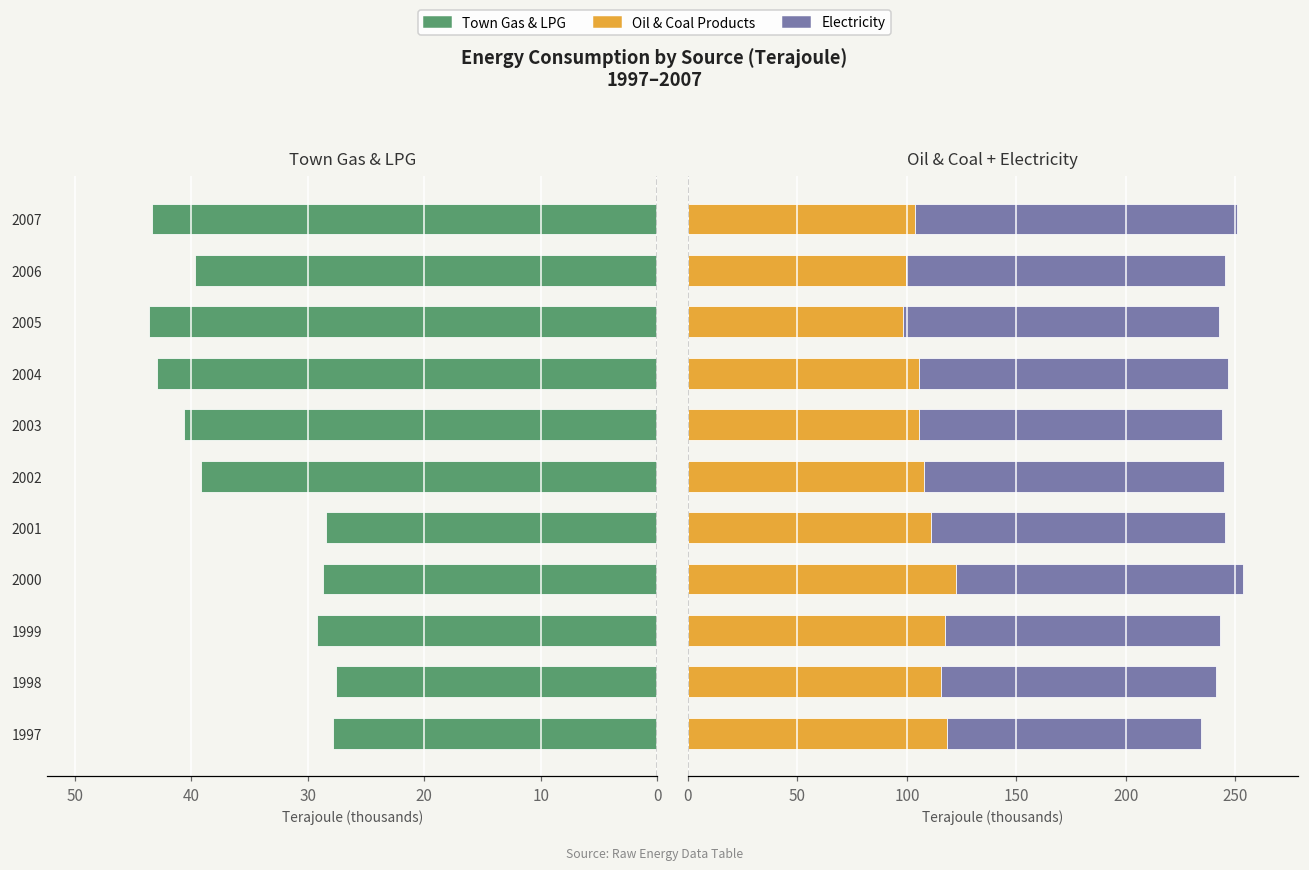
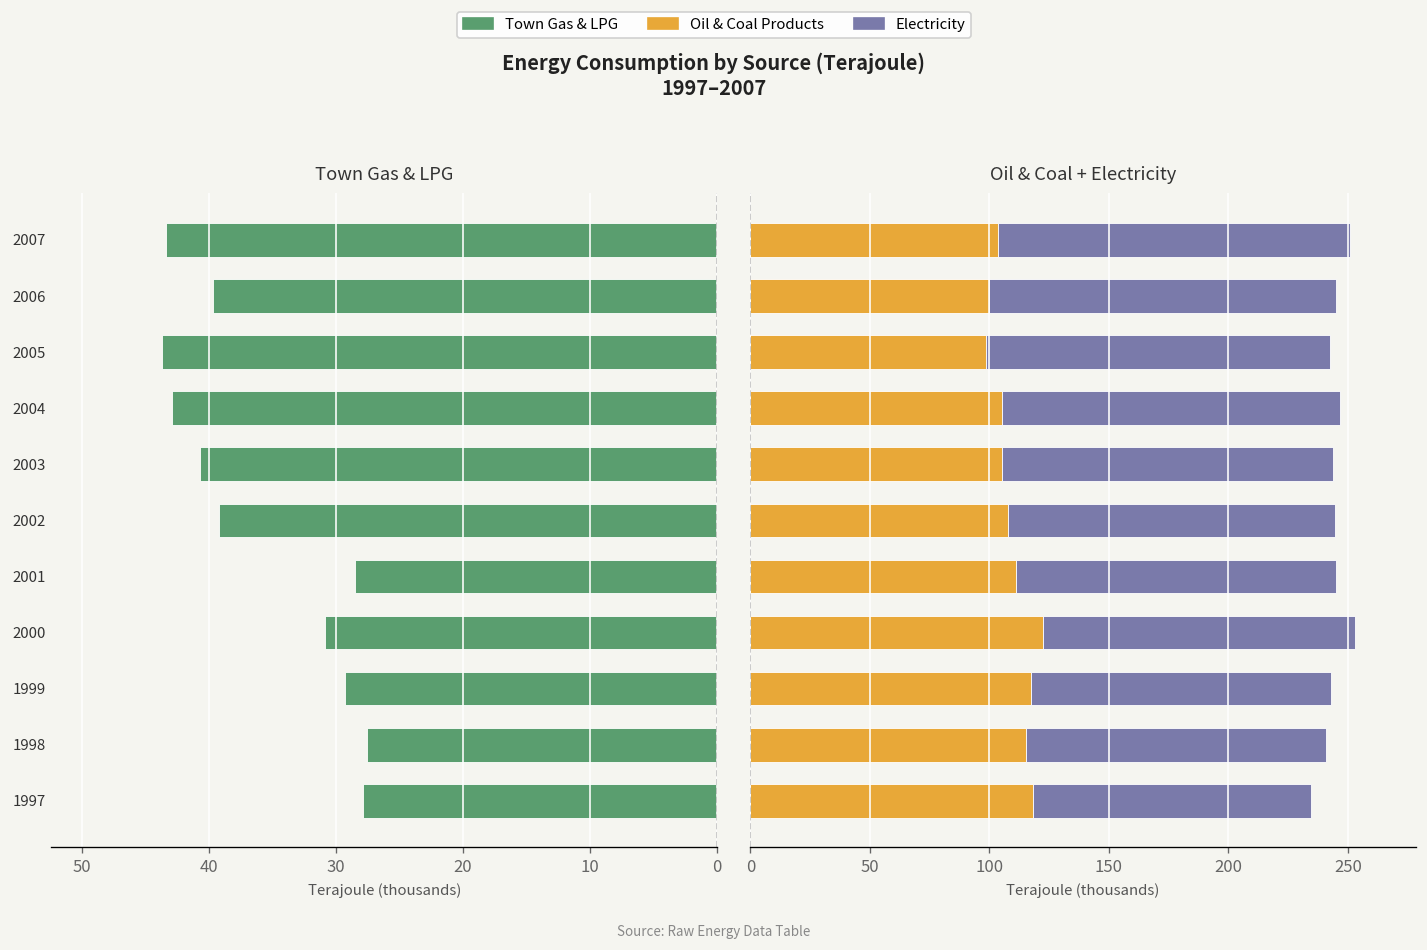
Town Gas & LPG, 2000: 28.7 -> 30.8
